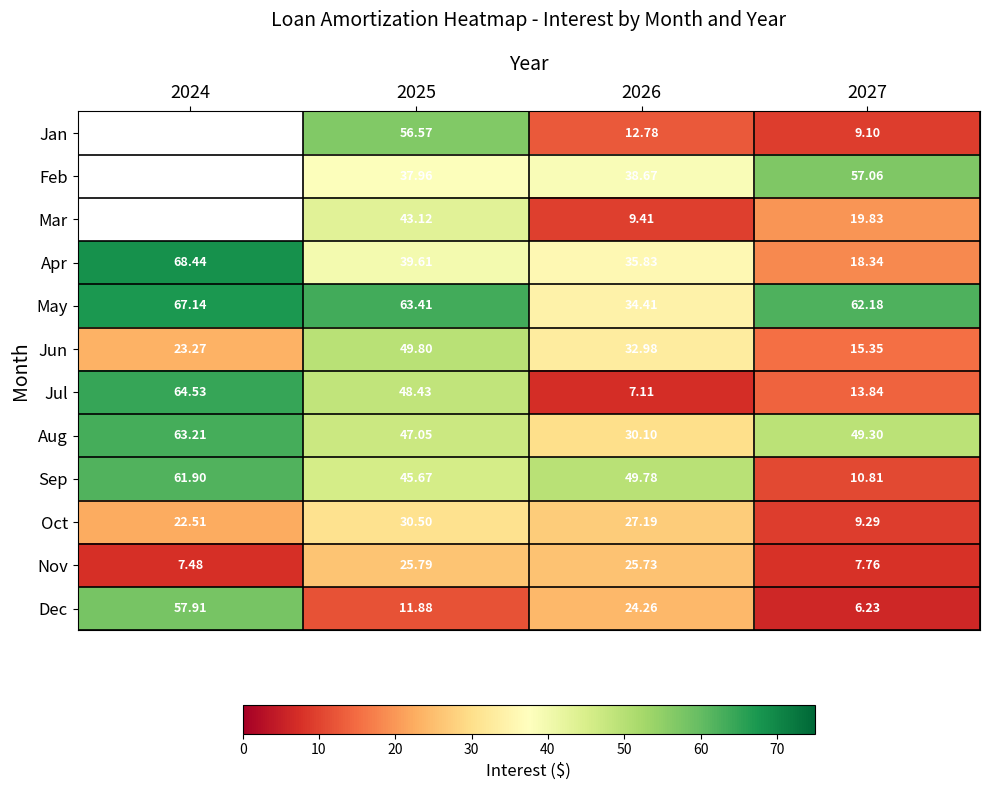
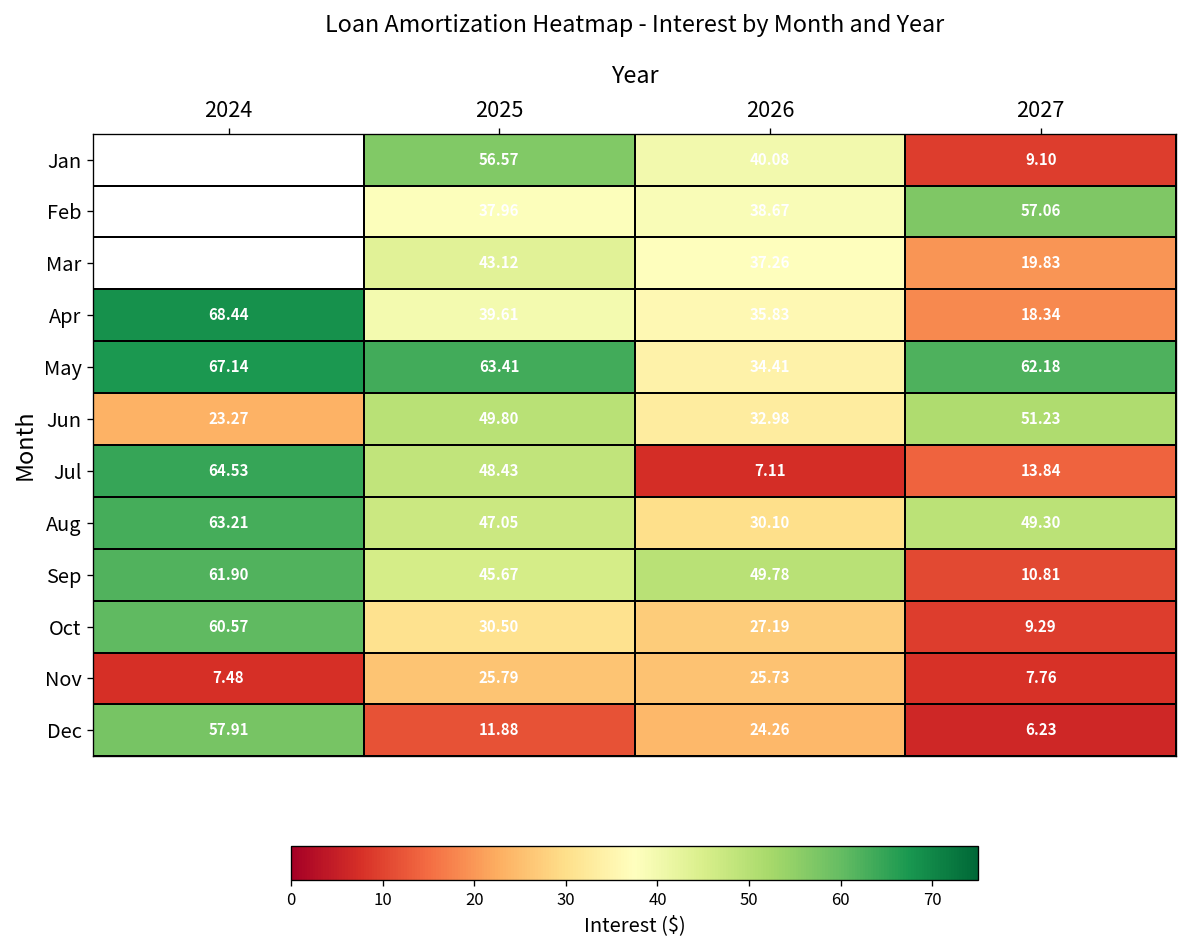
Jan, 2026: 12.78 -> 40.08
Mar, 2026: 9.41 -> 37.26
Jun, 2027: 15.35 -> 51.23
Oct, 2024: 22.51 -> 60.57
